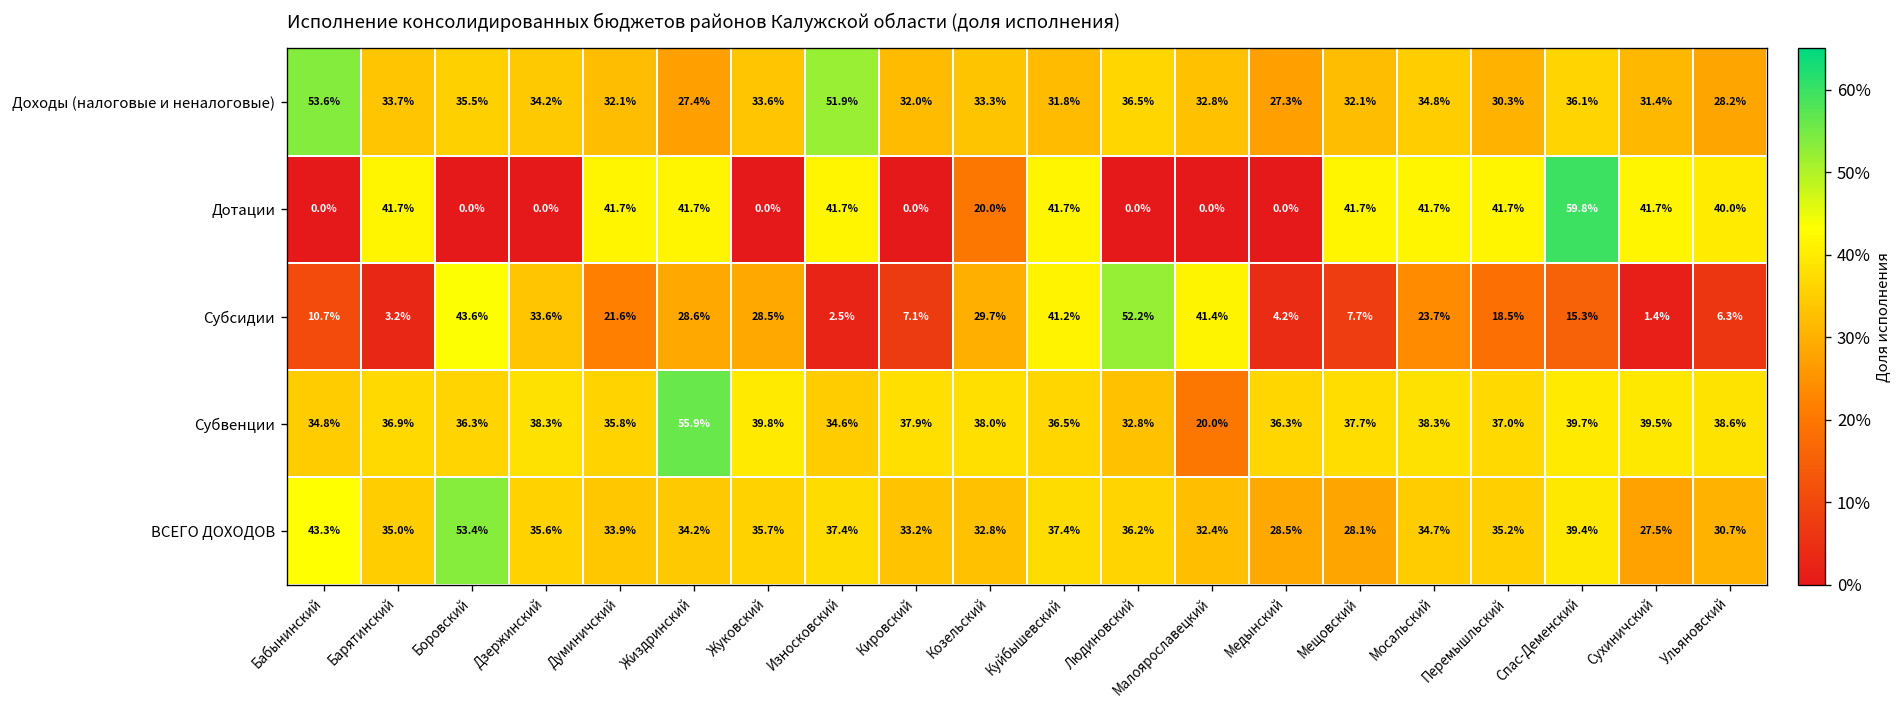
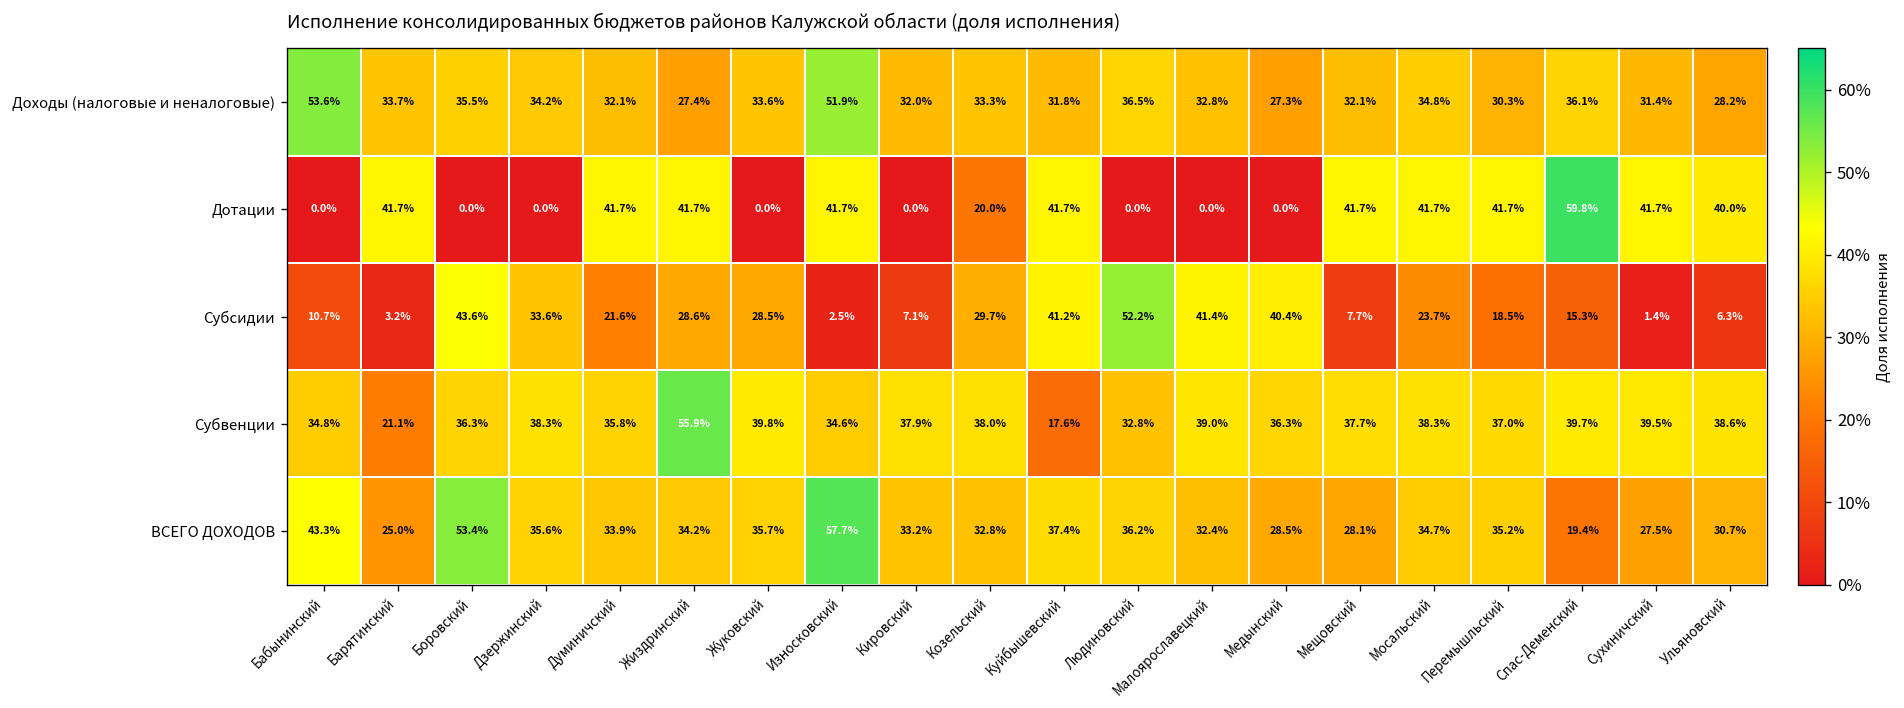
Субсидии, Медынский: 4.2% -> 40.4%
Субвенции, Барятинский: 36.9% -> 21.1%
Субвенции, Куйбышевский: 36.5% -> 17.6%
Субвенции, Малоярославецкий: 20.0% -> 39.0%
ВСЕГО ДОХОДОВ, Барятинский: 35.0% -> 25.0%
ВСЕГО ДОХОДОВ, Износковский: 37.4% -> 57.7%
ВСЕГО ДОХОДОВ, Спас-Деменский: 39.4% -> 19.4%
